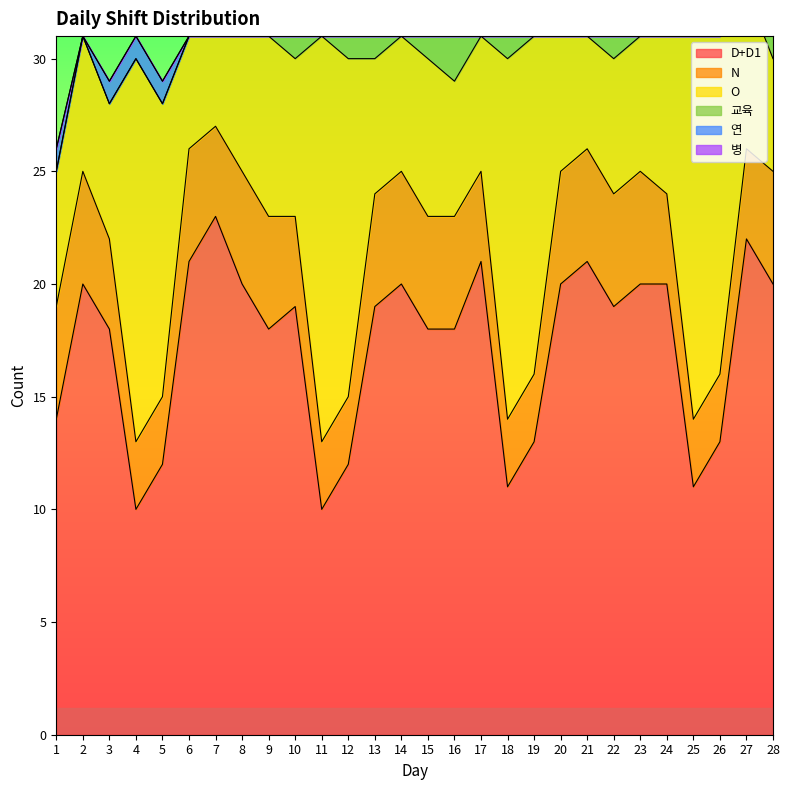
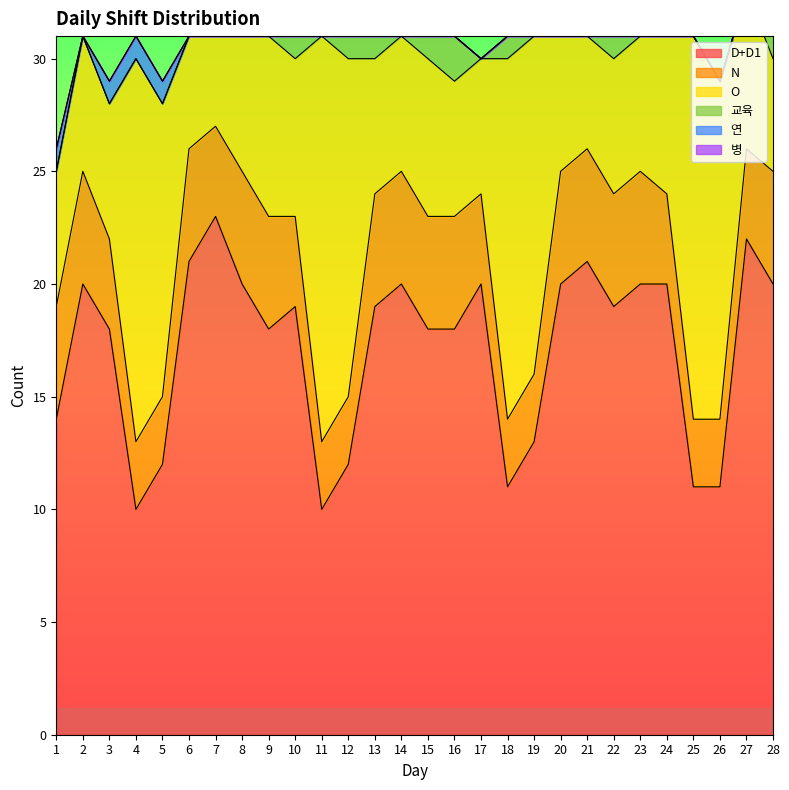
D+D1, 17: 21 -> 20
D+D1, 26: 13 -> 11
